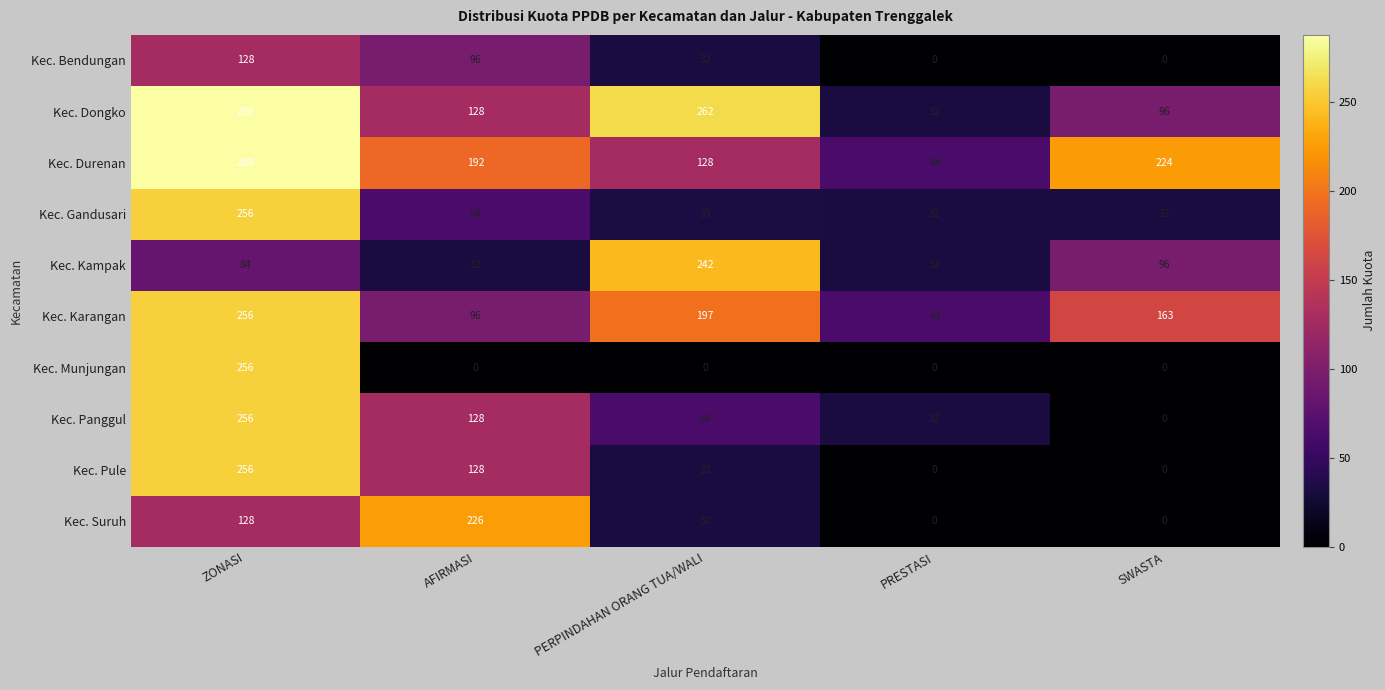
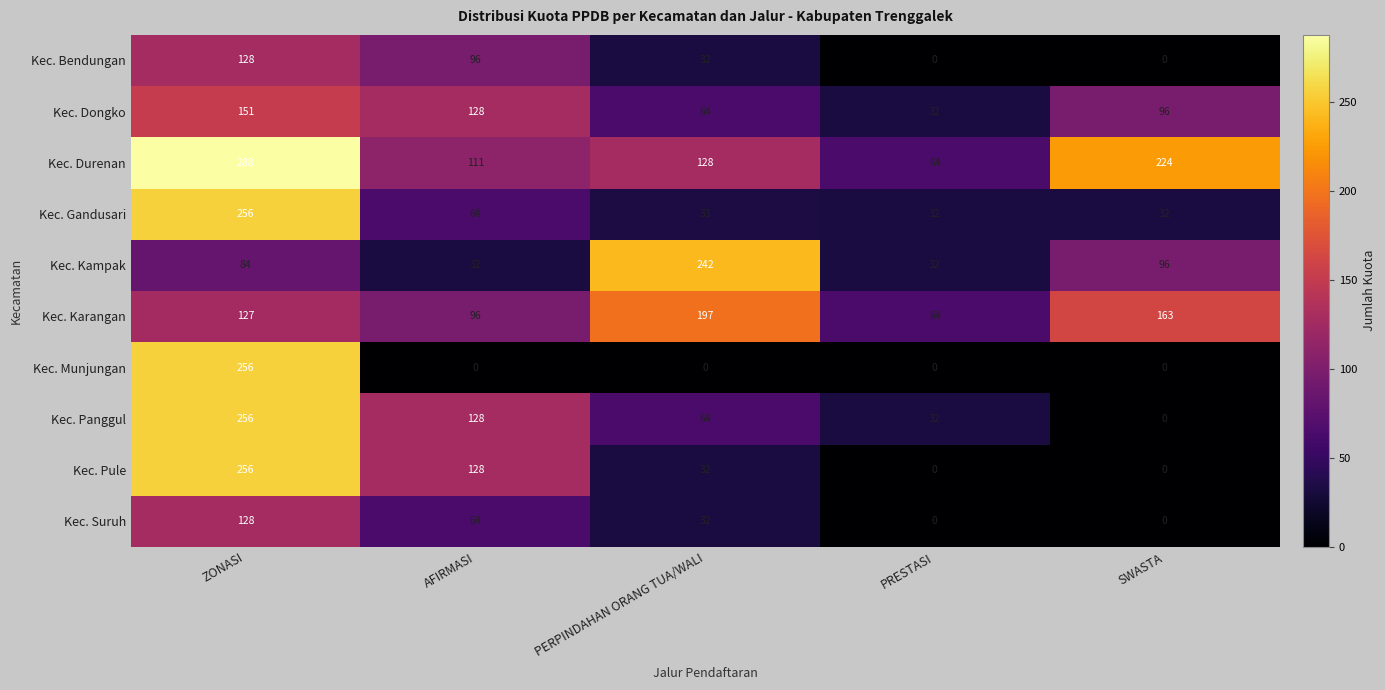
Kec. Dongko, ZONASI: 288 -> 151
Kec. Dongko, PERPINDAHAN ORANG TUA/WALI: 262 -> 64
Kec. Durenan, AFIRMASI: 192 -> 111
Kec. Karangan, ZONASI: 256 -> 127
Kec. Suruh, AFIRMASI: 226 -> 64
